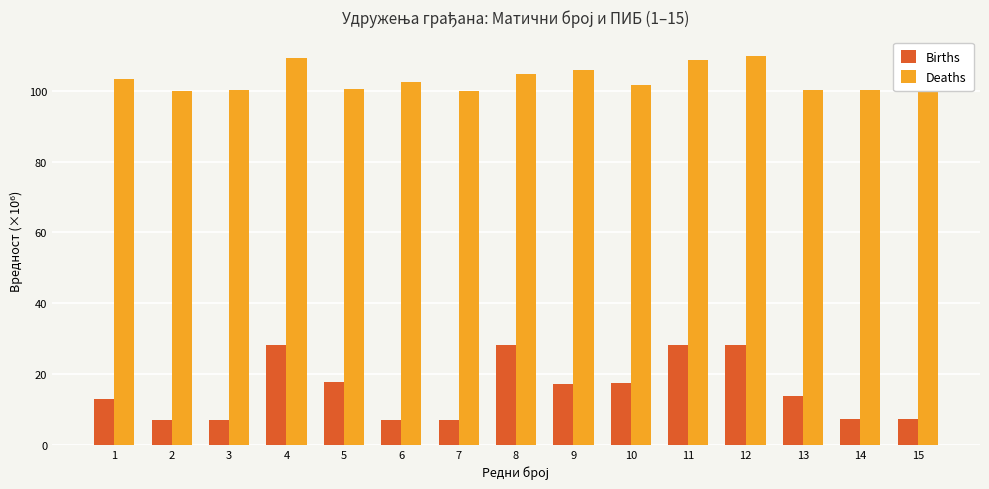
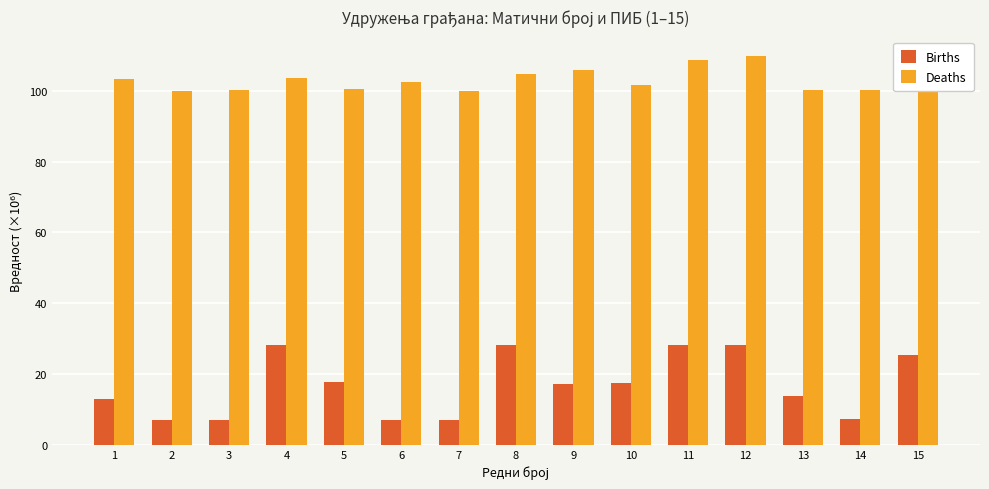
Deaths, 4: 109 -> 104
Births, 15: 7 -> 26
